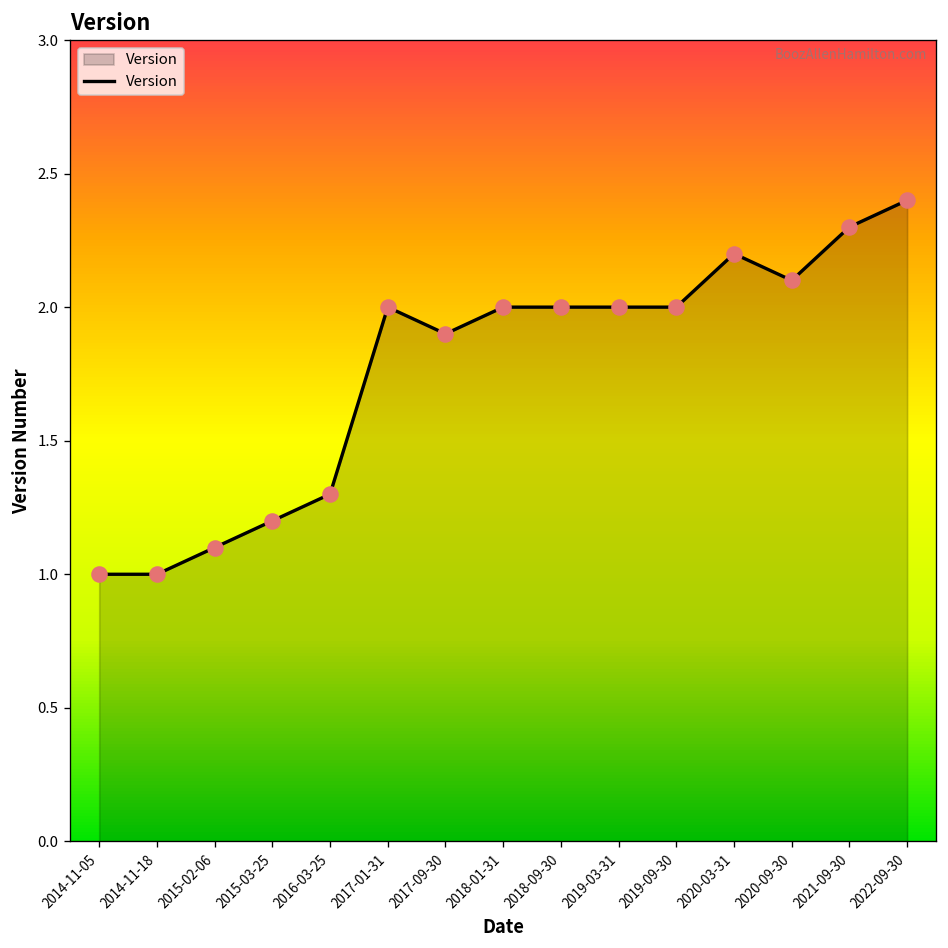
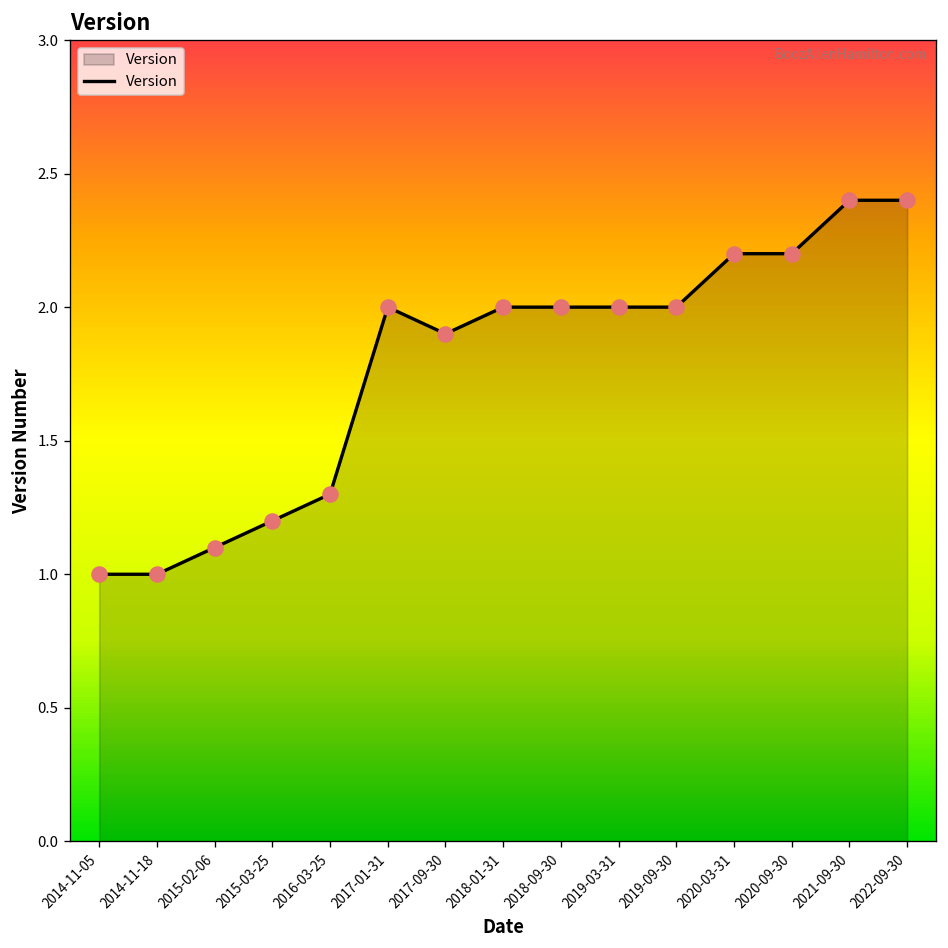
2020-09-30: 2.1 -> 2.2
2021-09-30: 2.3 -> 2.4
